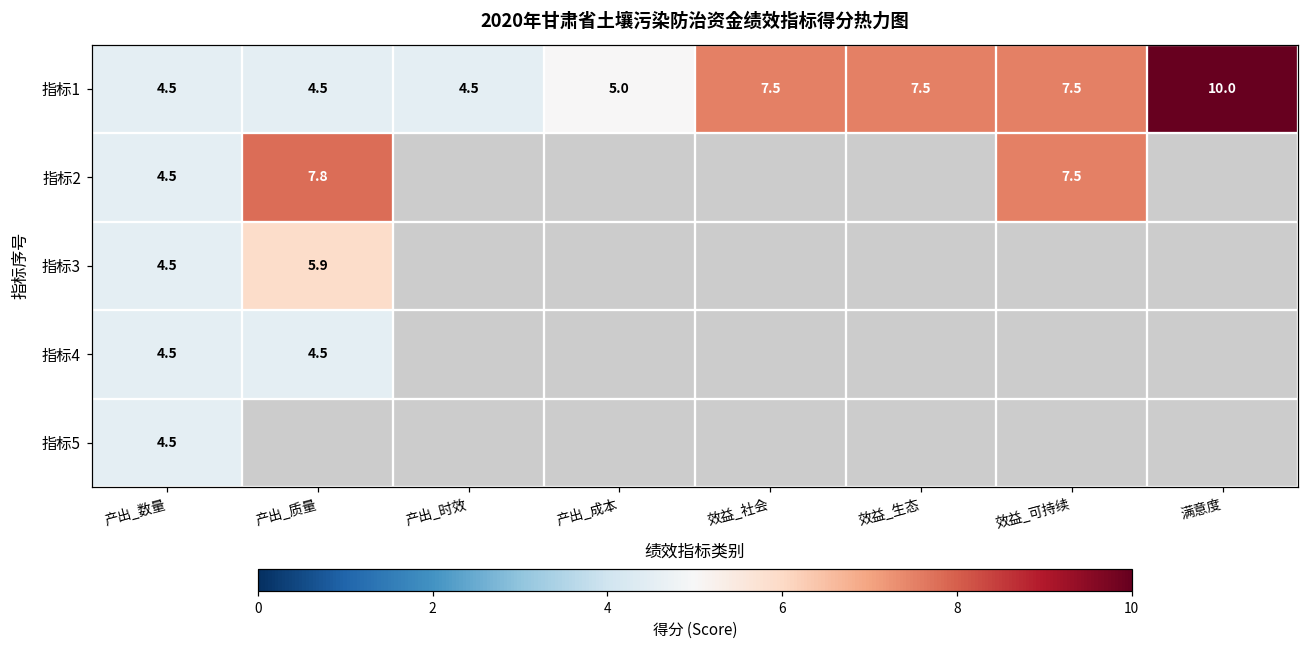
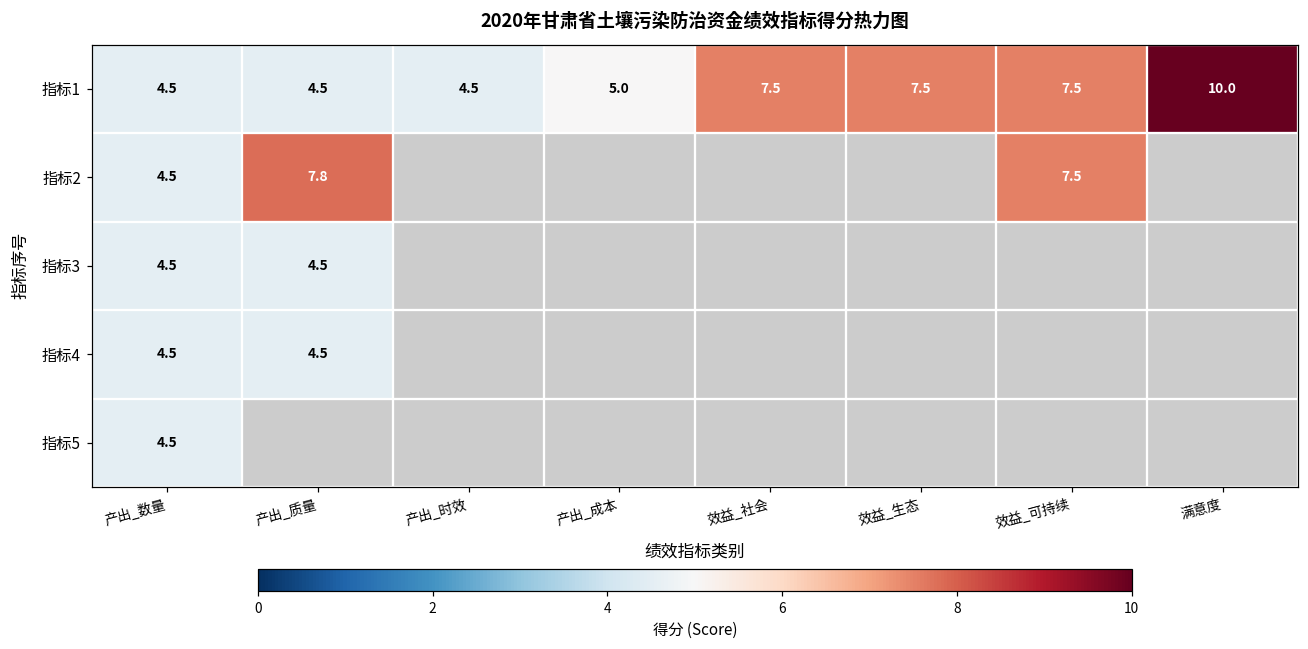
指标3, 产出_质量: 5.9 -> 4.5
